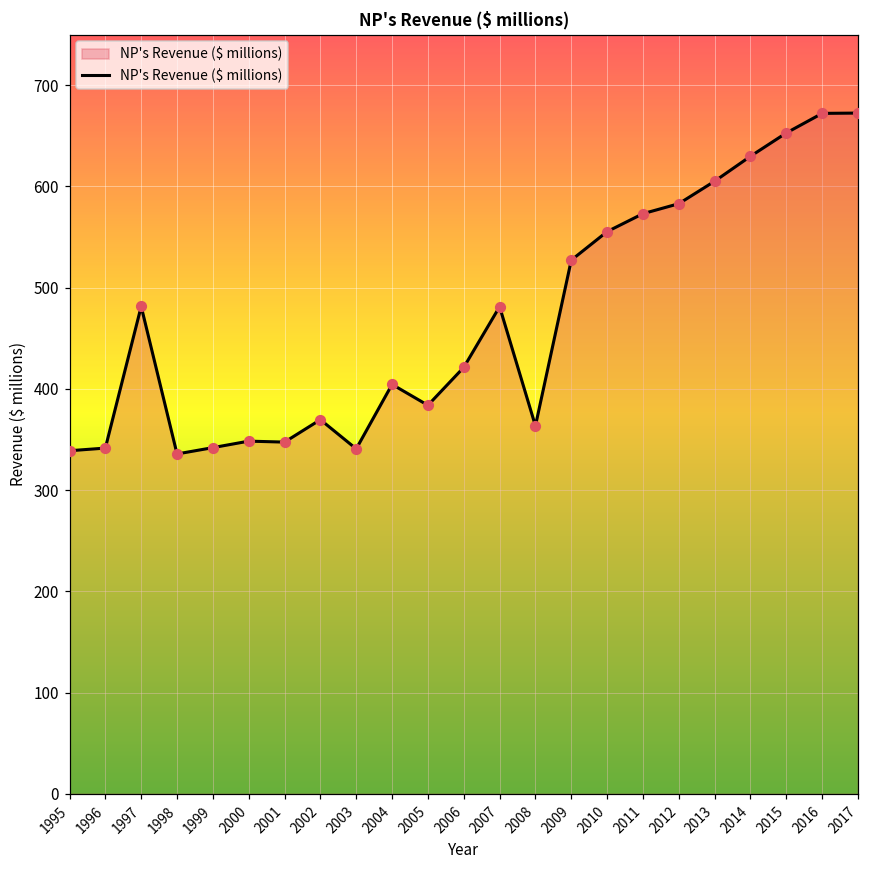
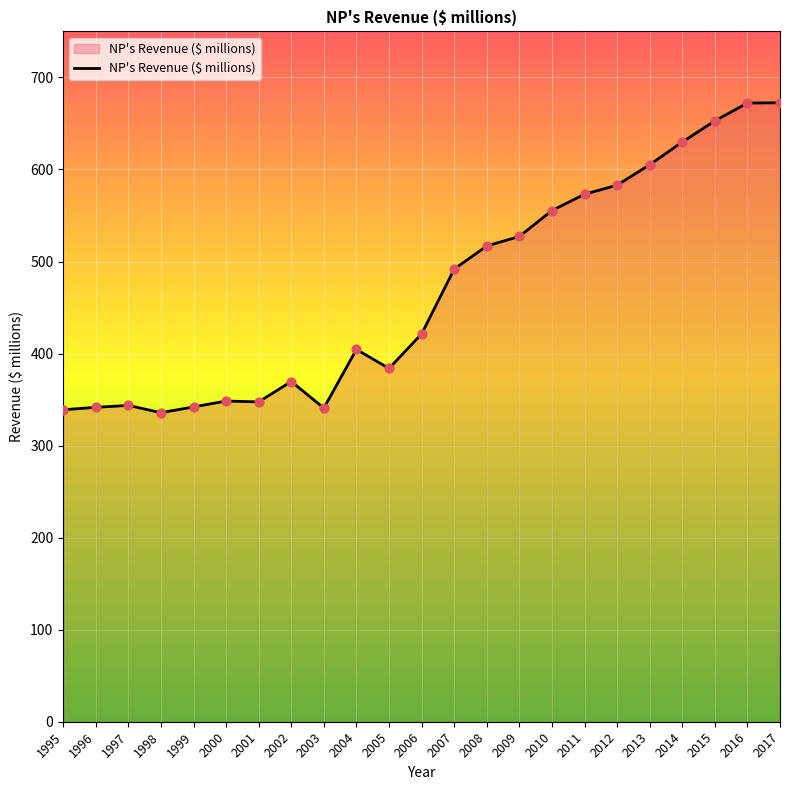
1997: 480 -> 340
2007: 480 -> 490
2008: 360 -> 520
